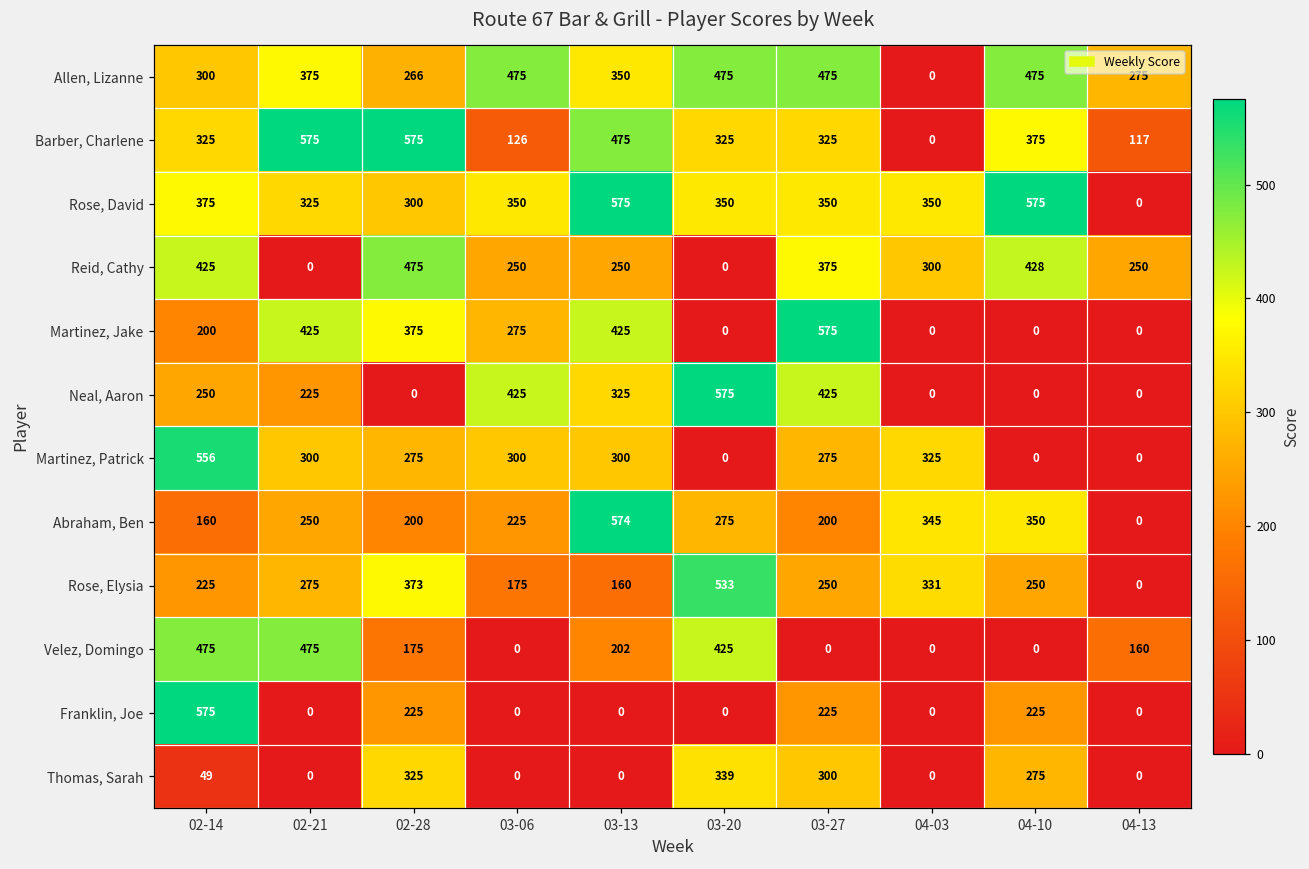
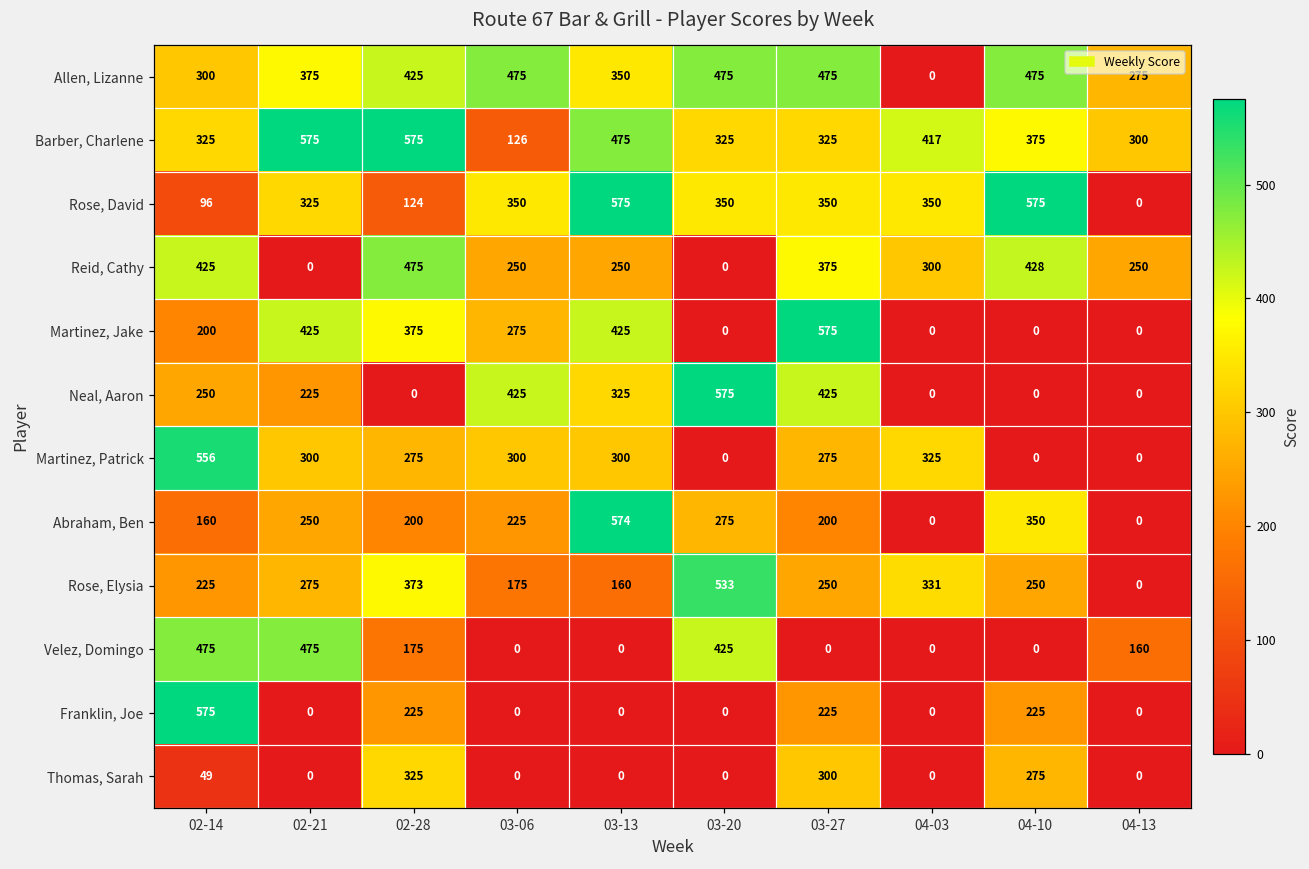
Allen, Lizanne, 02-28: 266 -> 425
Barber, Charlene, 04-03: 0 -> 417
Barber, Charlene, 04-13: 117 -> 300
Rose, David, 02-14: 375 -> 96
Rose, David, 02-28: 300 -> 124
Abraham, Ben, 04-03: 345 -> 0
Velez, Domingo, 03-13: 202 -> 0
Thomas, Sarah, 03-20: 339 -> 0
